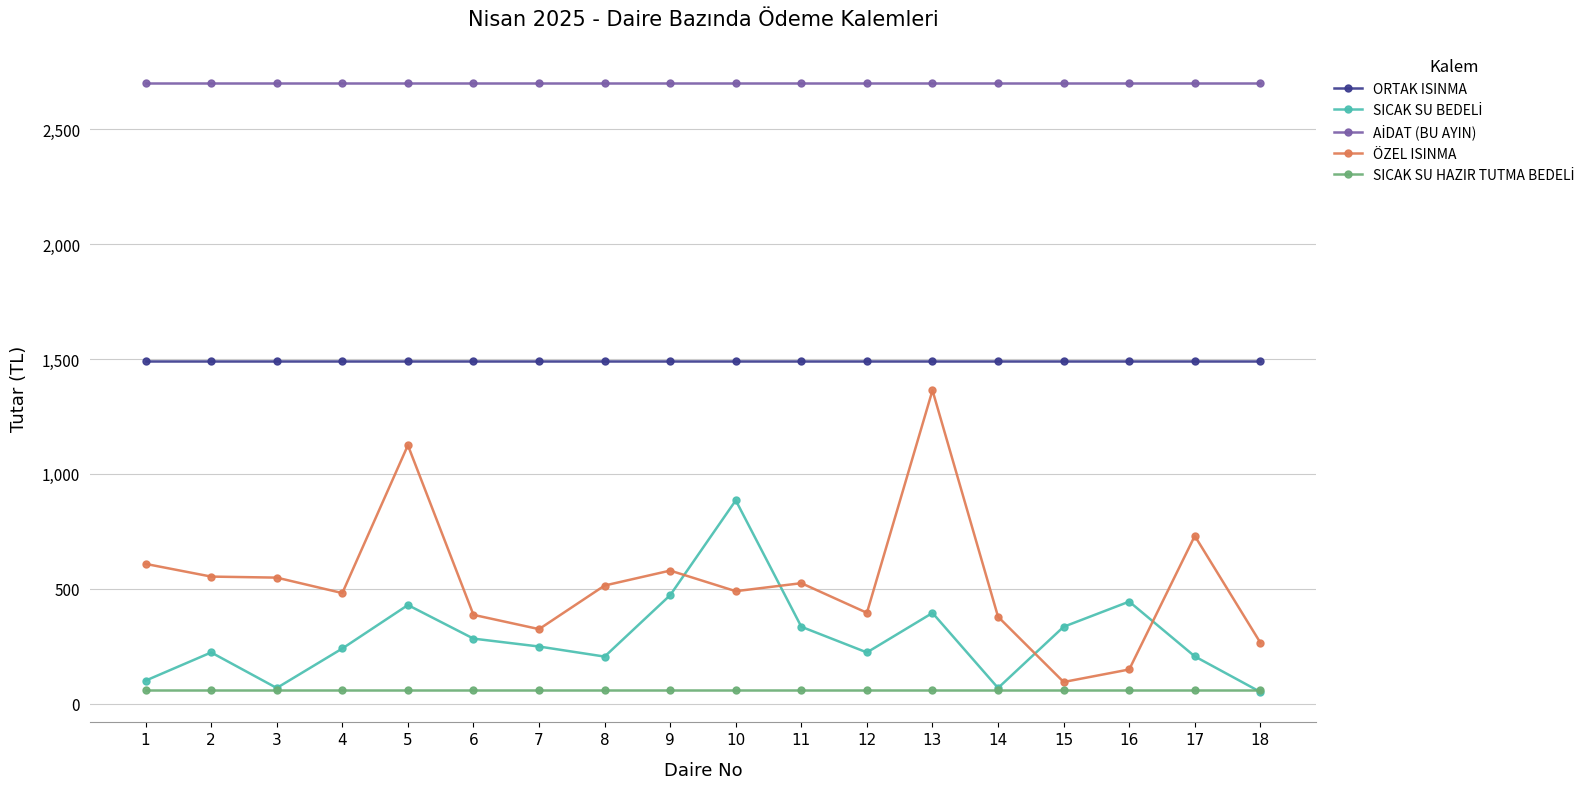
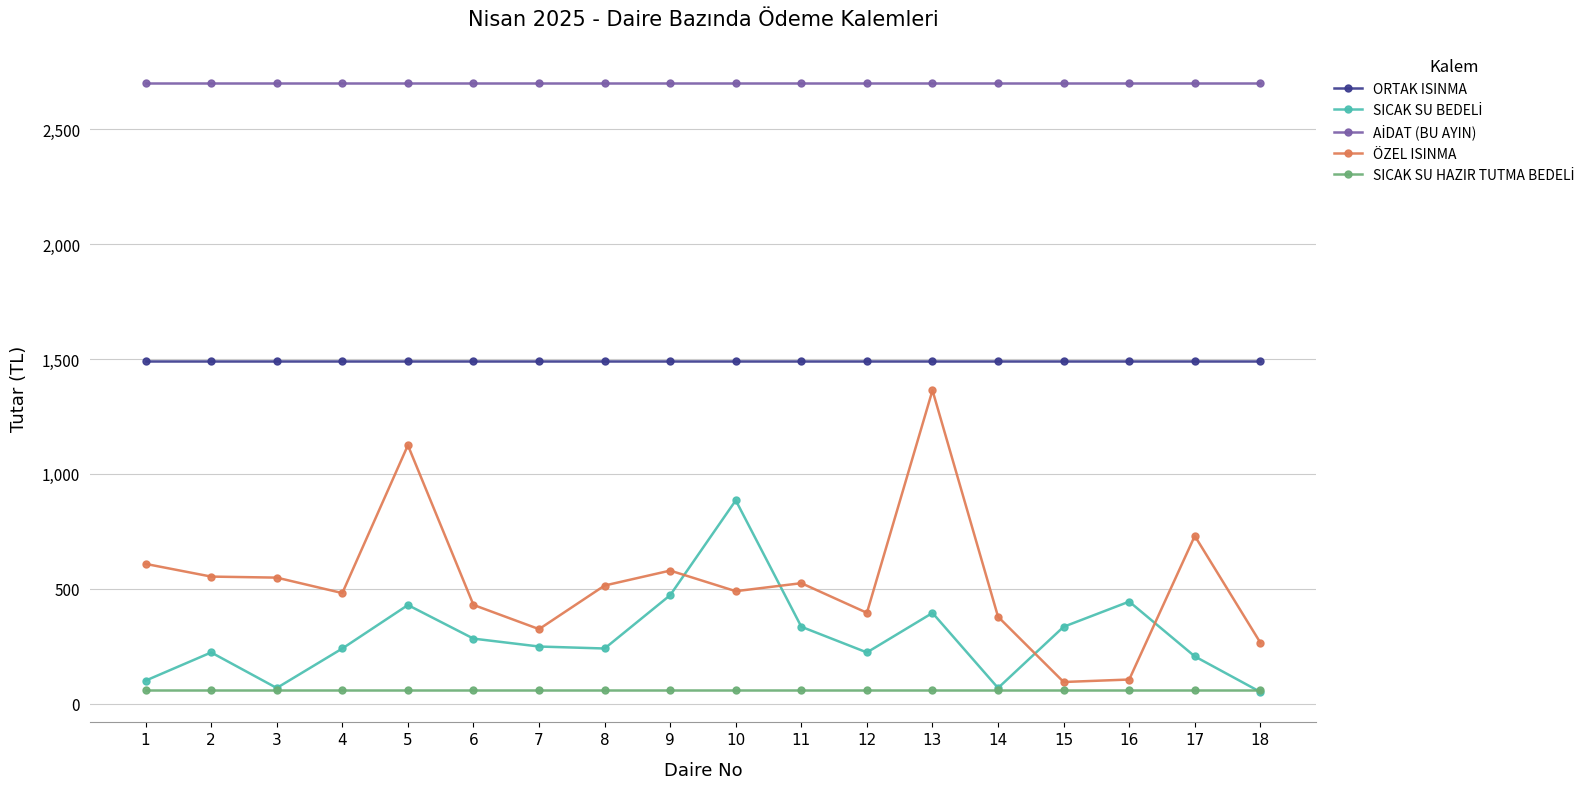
ÖZEL ISINMA, 6: 390 -> 430
SICAK SU BEDELİ, 8: 210 -> 240
ÖZEL ISINMA, 16: 150 -> 110
